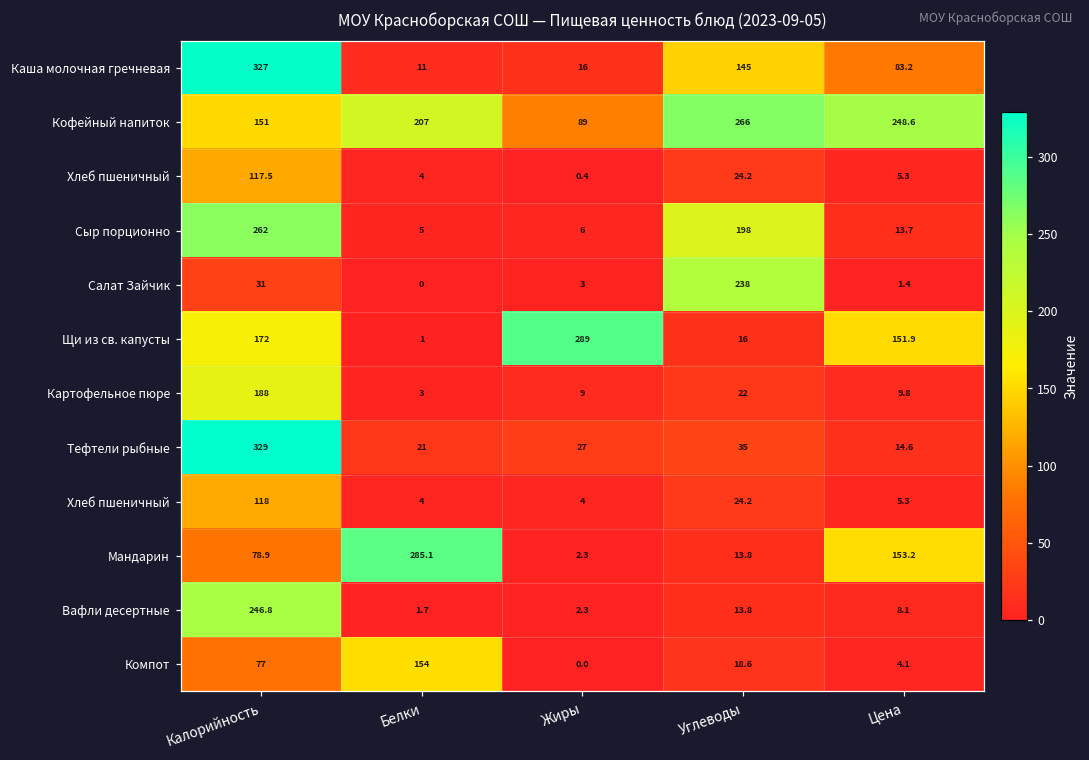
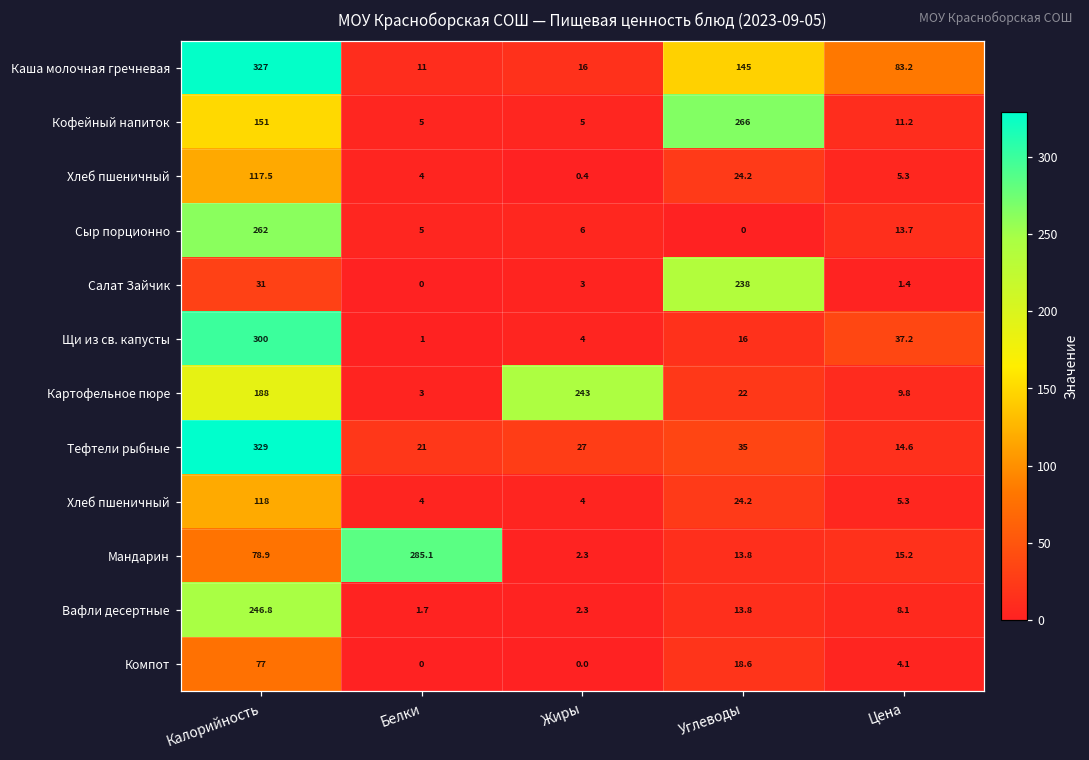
Кофейный напиток, Белки: 207 -> 5
Кофейный напиток, Жиры: 89 -> 5
Кофейный напиток, Цена: 248.6 -> 11.2
Сыр порционно, Углеводы: 198 -> 0
Щи из св. капусты, Калорийность: 172 -> 300
Щи из св. капусты, Жиры: 289 -> 4
Щи из св. капусты, Цена: 151.9 -> 37.2
Картофельное пюре, Жиры: 9 -> 243
Мандарин, Цена: 153.2 -> 15.2
Компот, Белки: 154 -> 0
